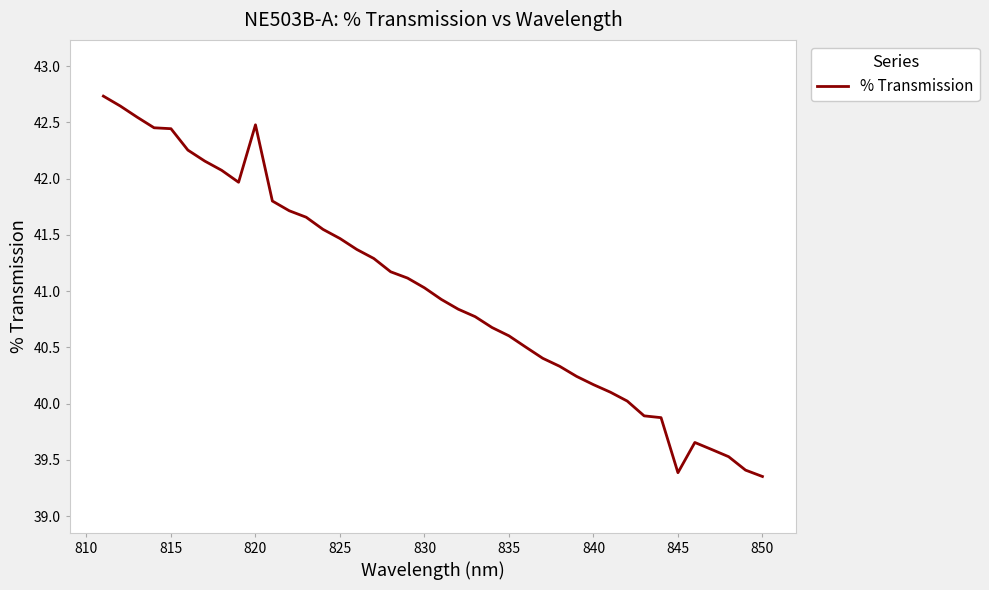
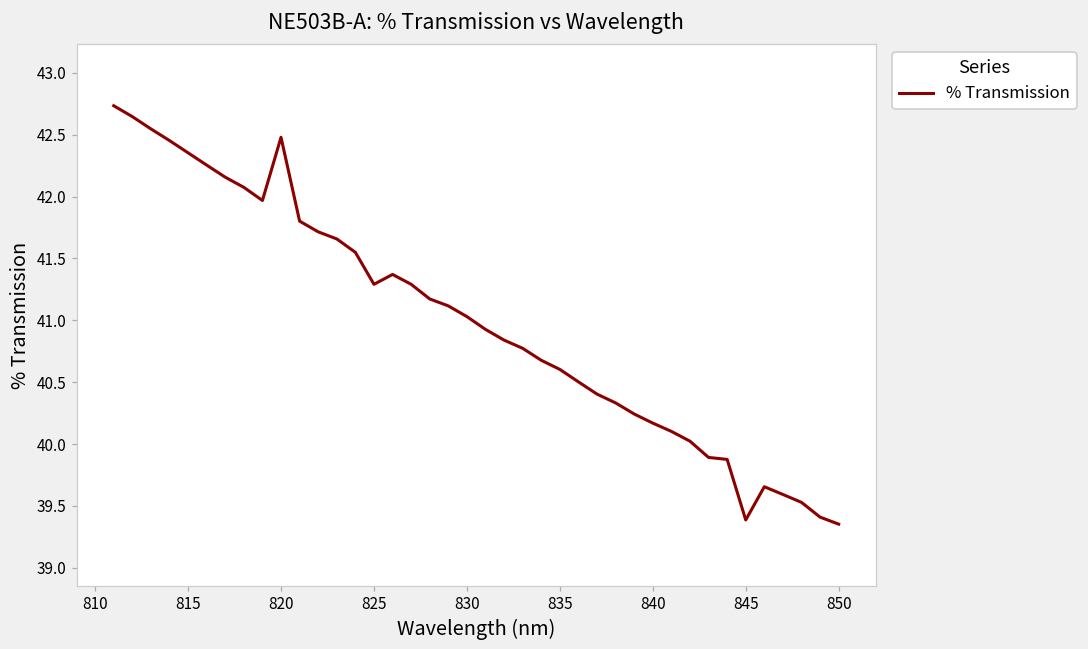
815: 42.44 -> 42.35
825: 41.47 -> 41.29
